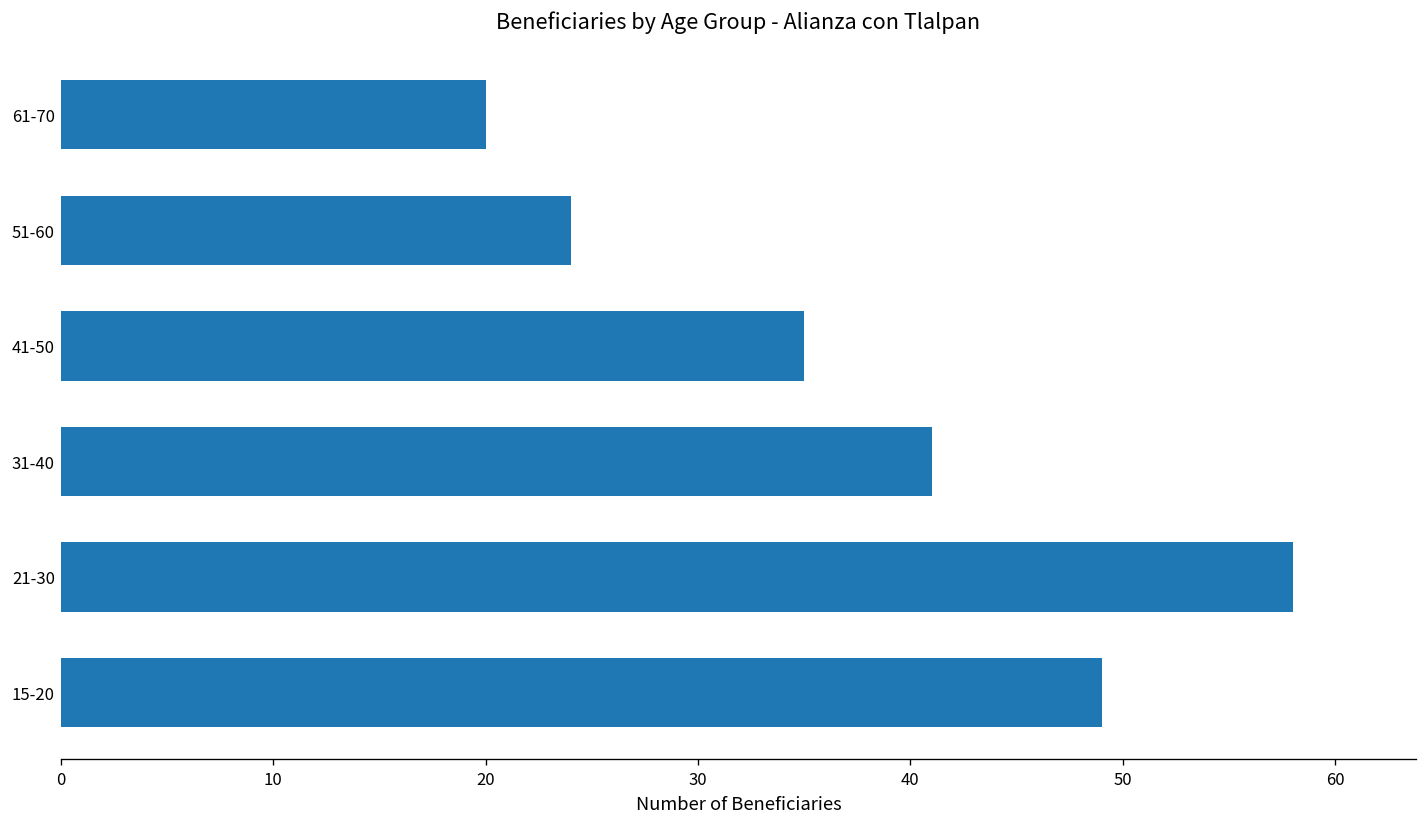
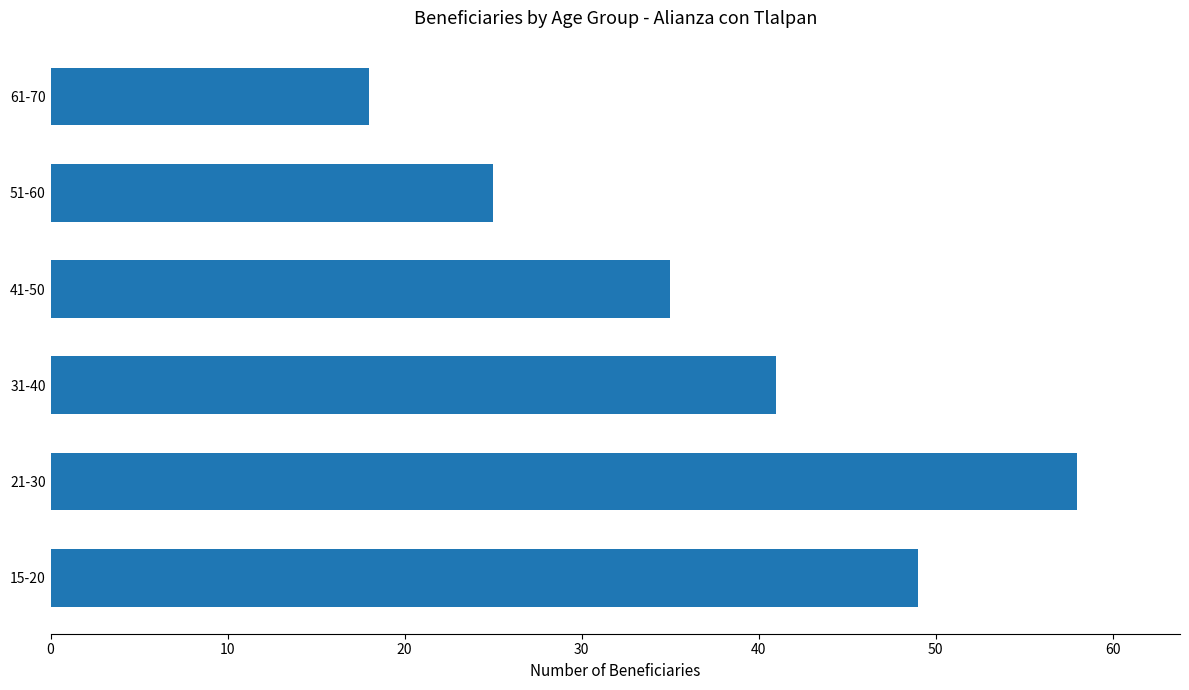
61-70: 20 -> 18
51-60: 24 -> 25
